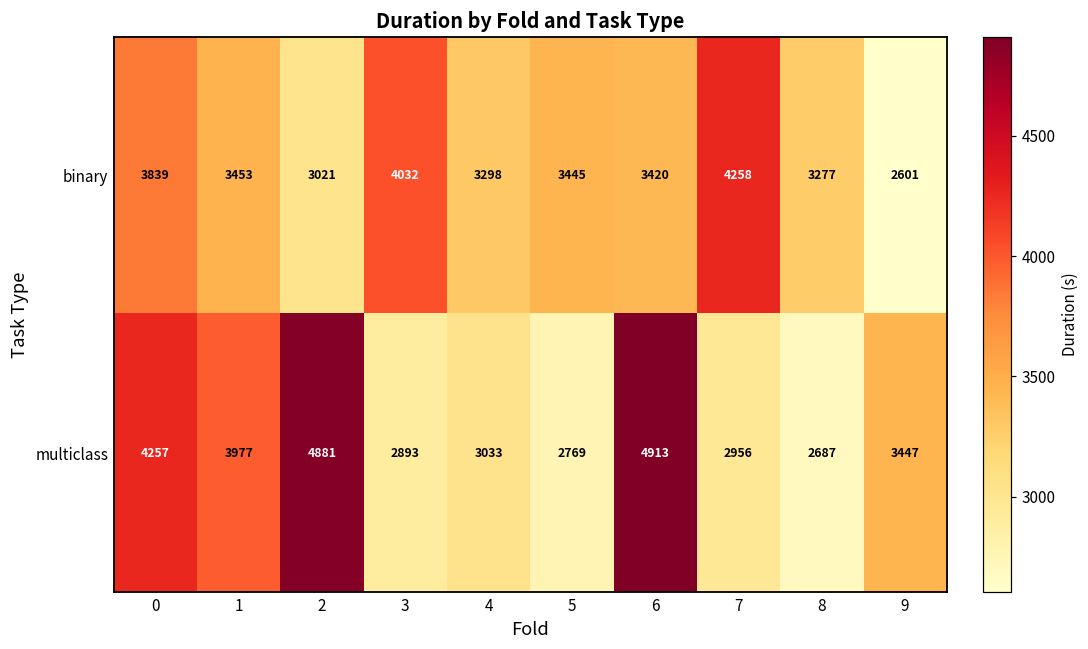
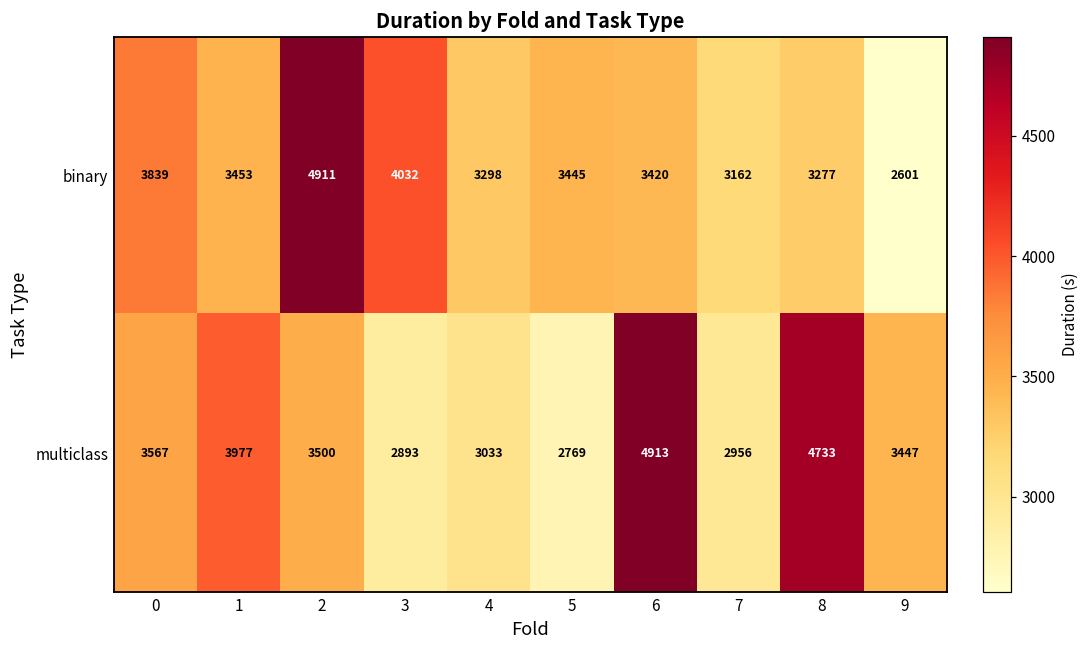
binary, 2: 3021 -> 4911
binary, 7: 4258 -> 3162
multiclass, 0: 4257 -> 3567
multiclass, 2: 4881 -> 3500
multiclass, 8: 2687 -> 4733
